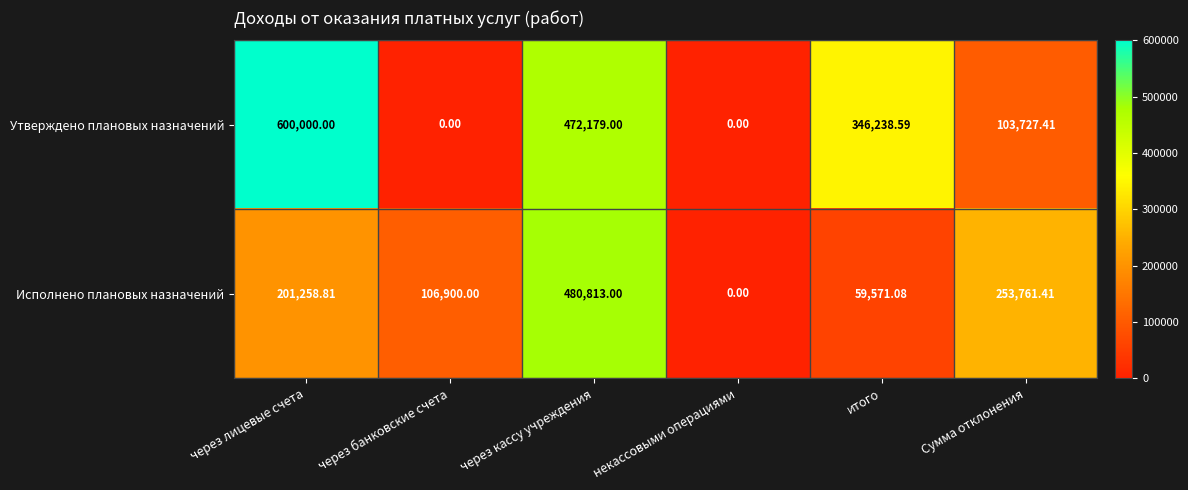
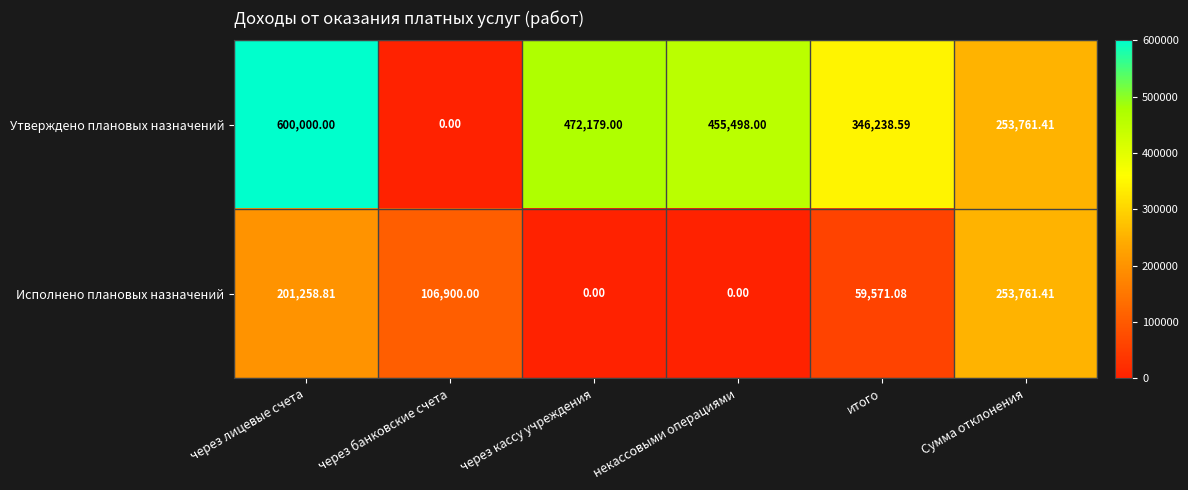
Утверждено плановых назначений, некассовыми операциями: 0.00 -> 455,498.00
Утверждено плановых назначений, Сумма отклонения: 103,727.41 -> 253,761.41
Исполнено плановых назначений, через кассу учреждения: 480,813.00 -> 0.00
